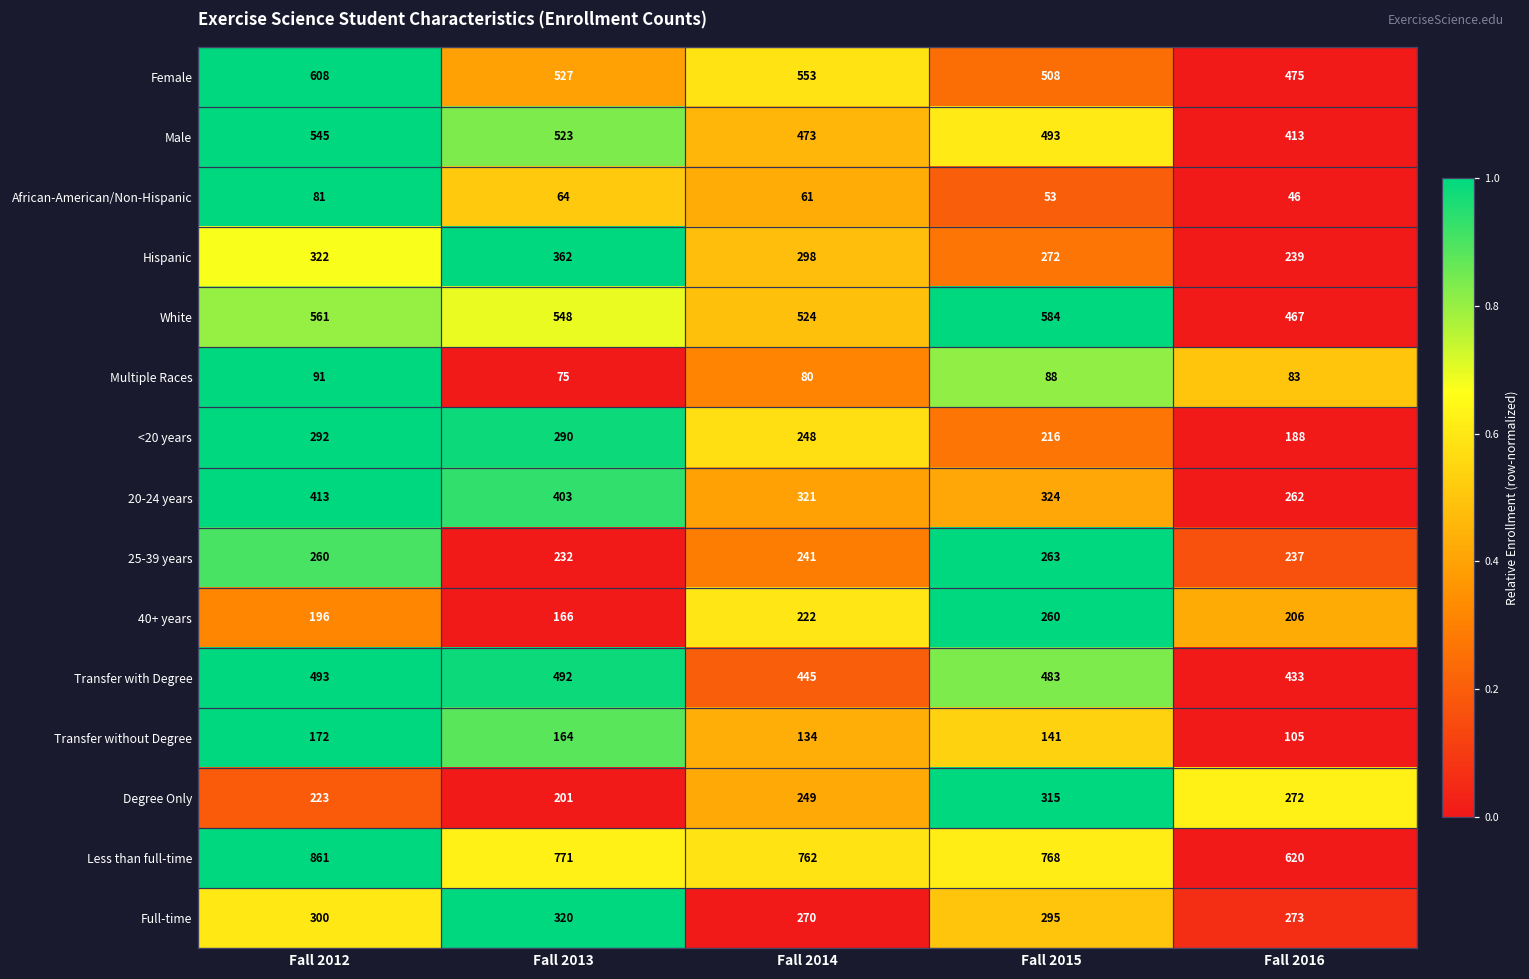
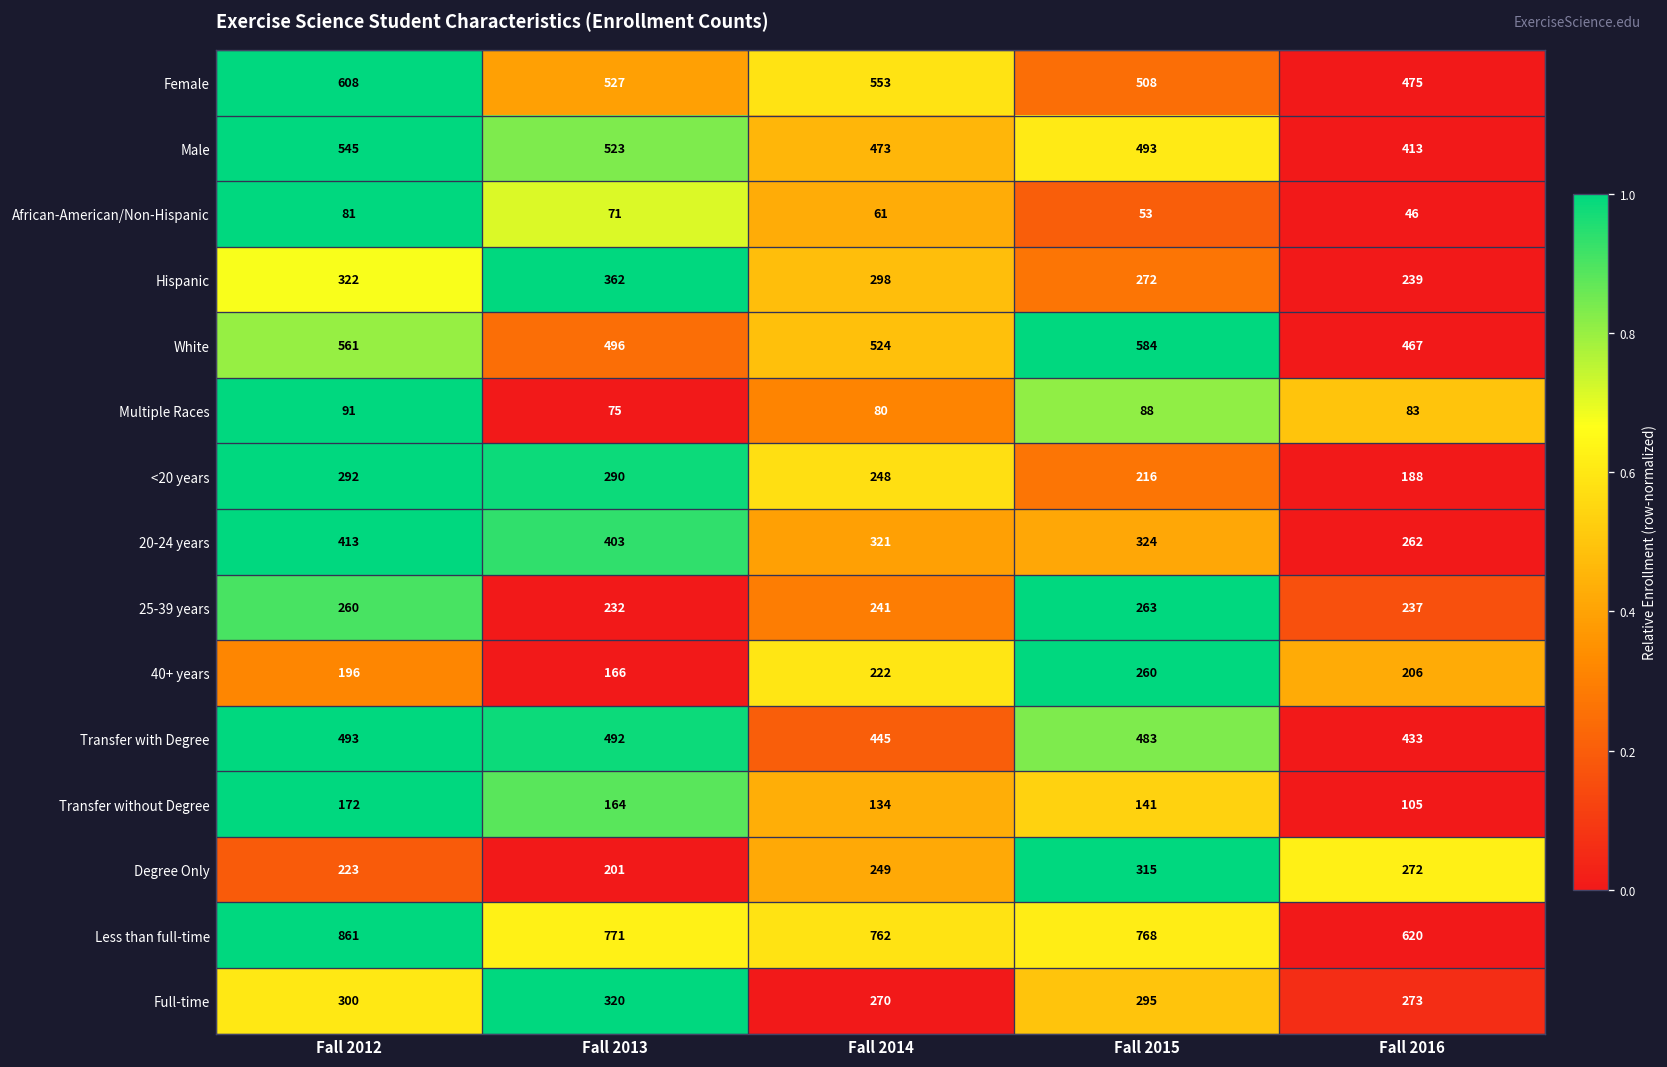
African-American/Non-Hispanic, Fall 2013: 64 -> 71
White, Fall 2013: 548 -> 496
